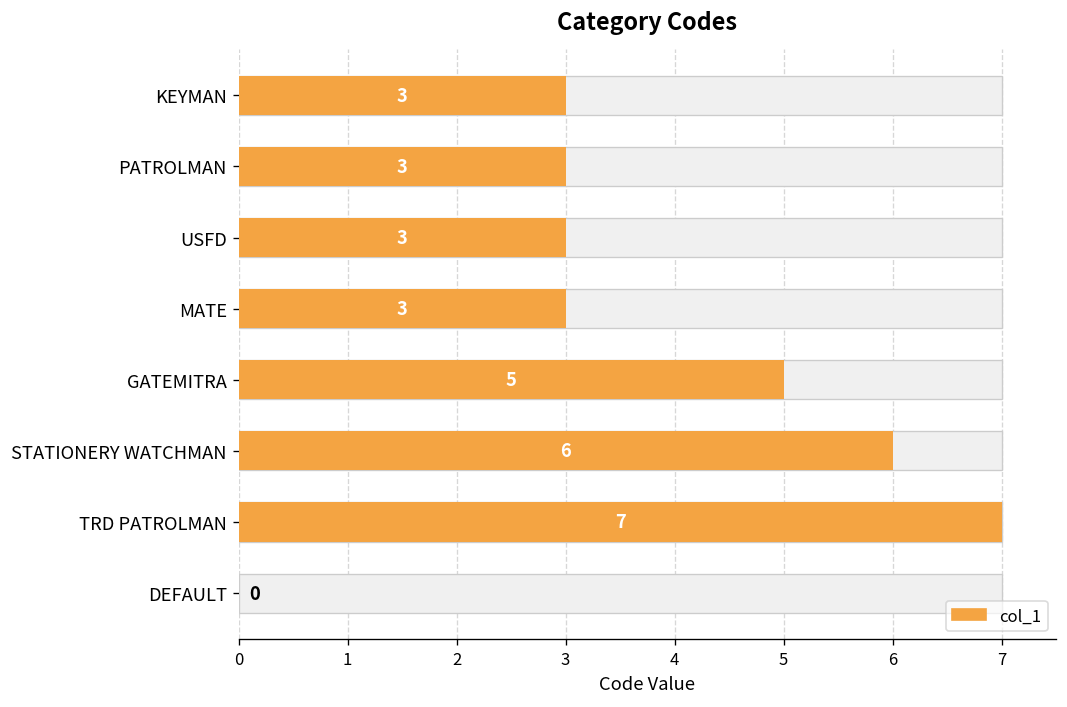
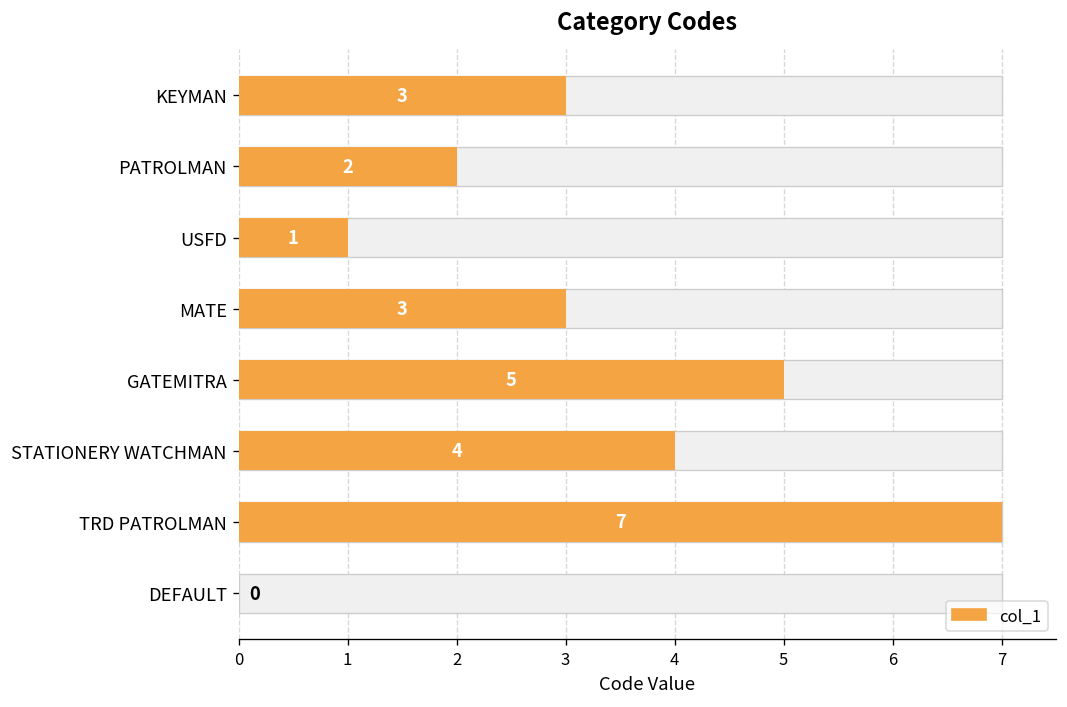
col_1, PATROLMAN: 3 -> 2
col_1, USFD: 3 -> 1
col_1, STATIONERY WATCHMAN: 6 -> 4
